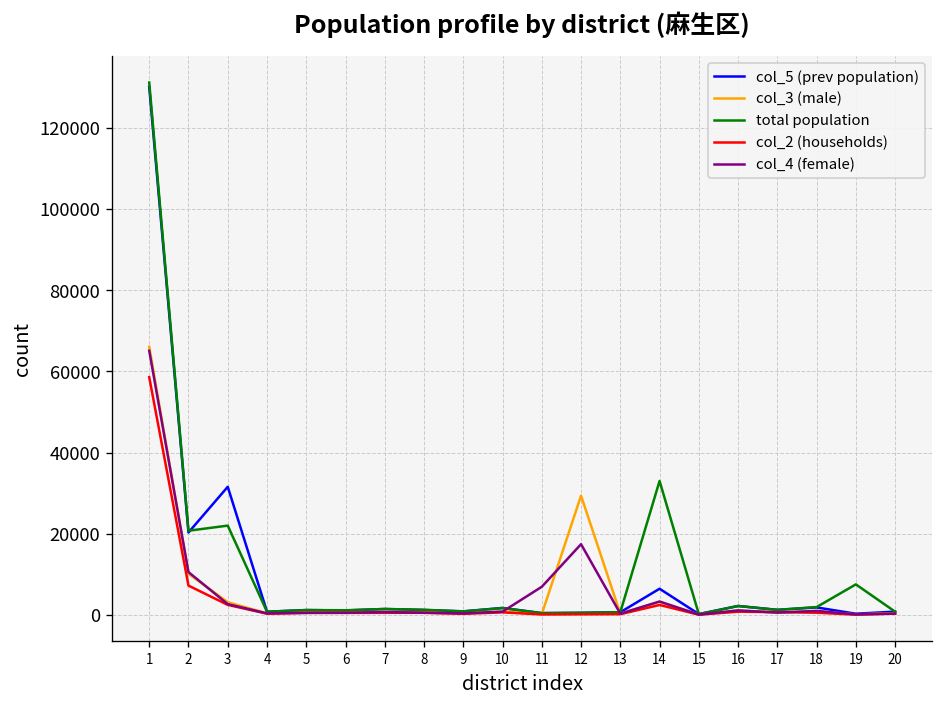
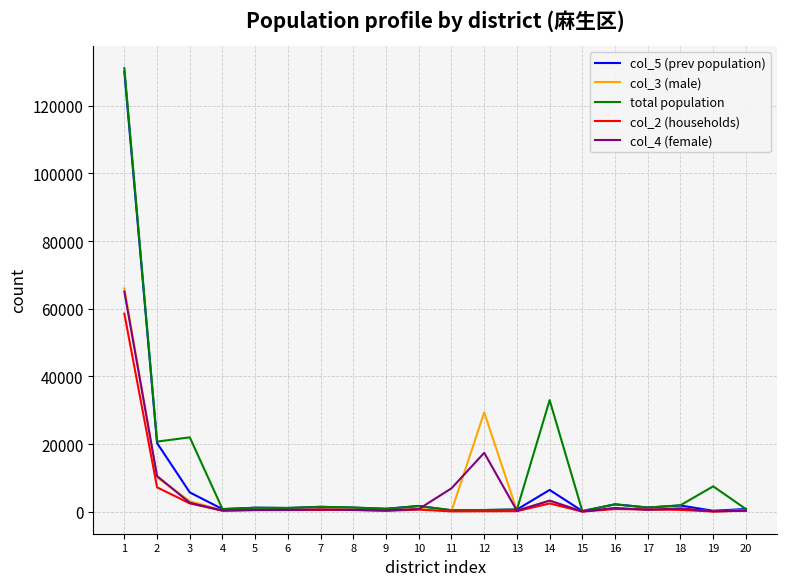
col_5 (prev population), 3: 32000 -> 6000
